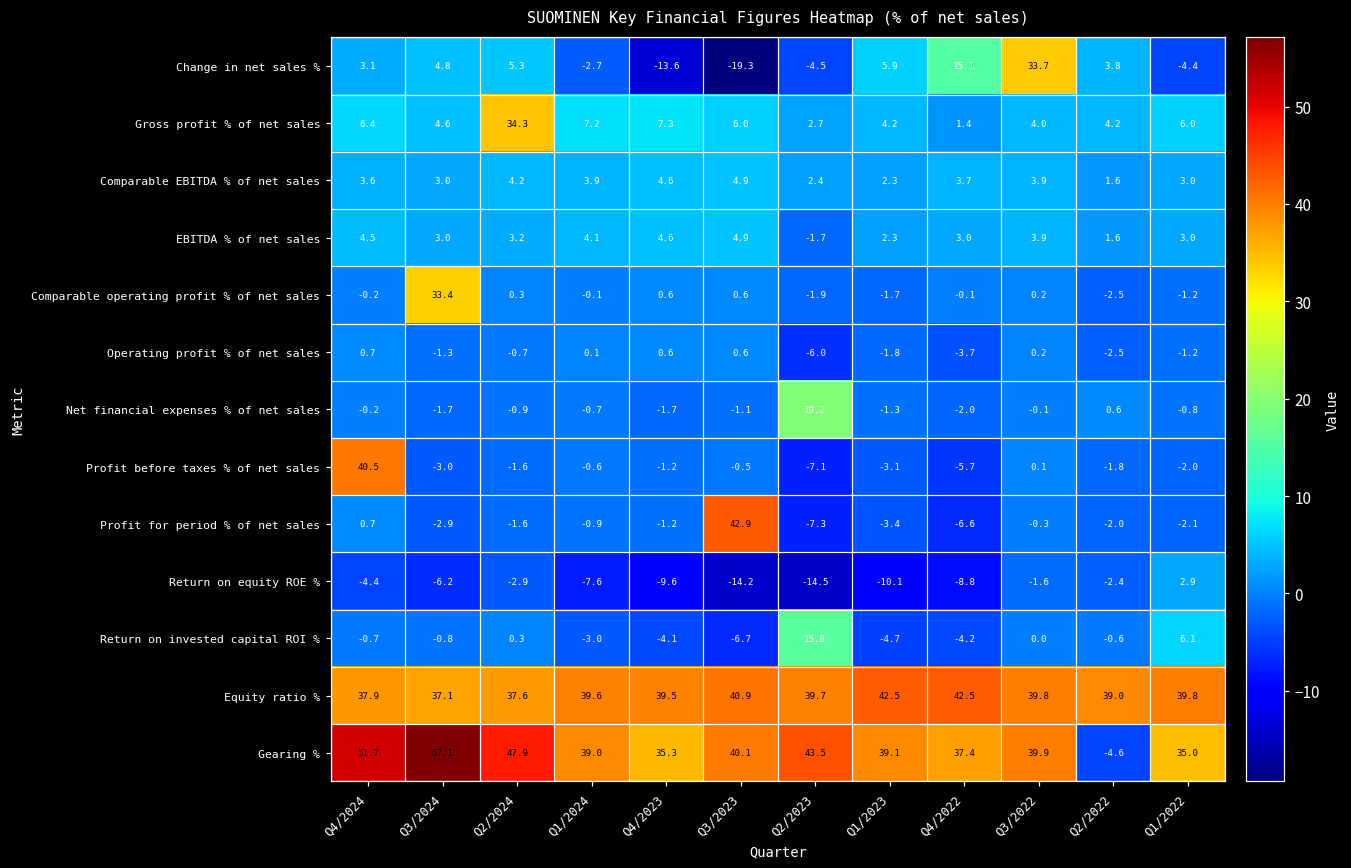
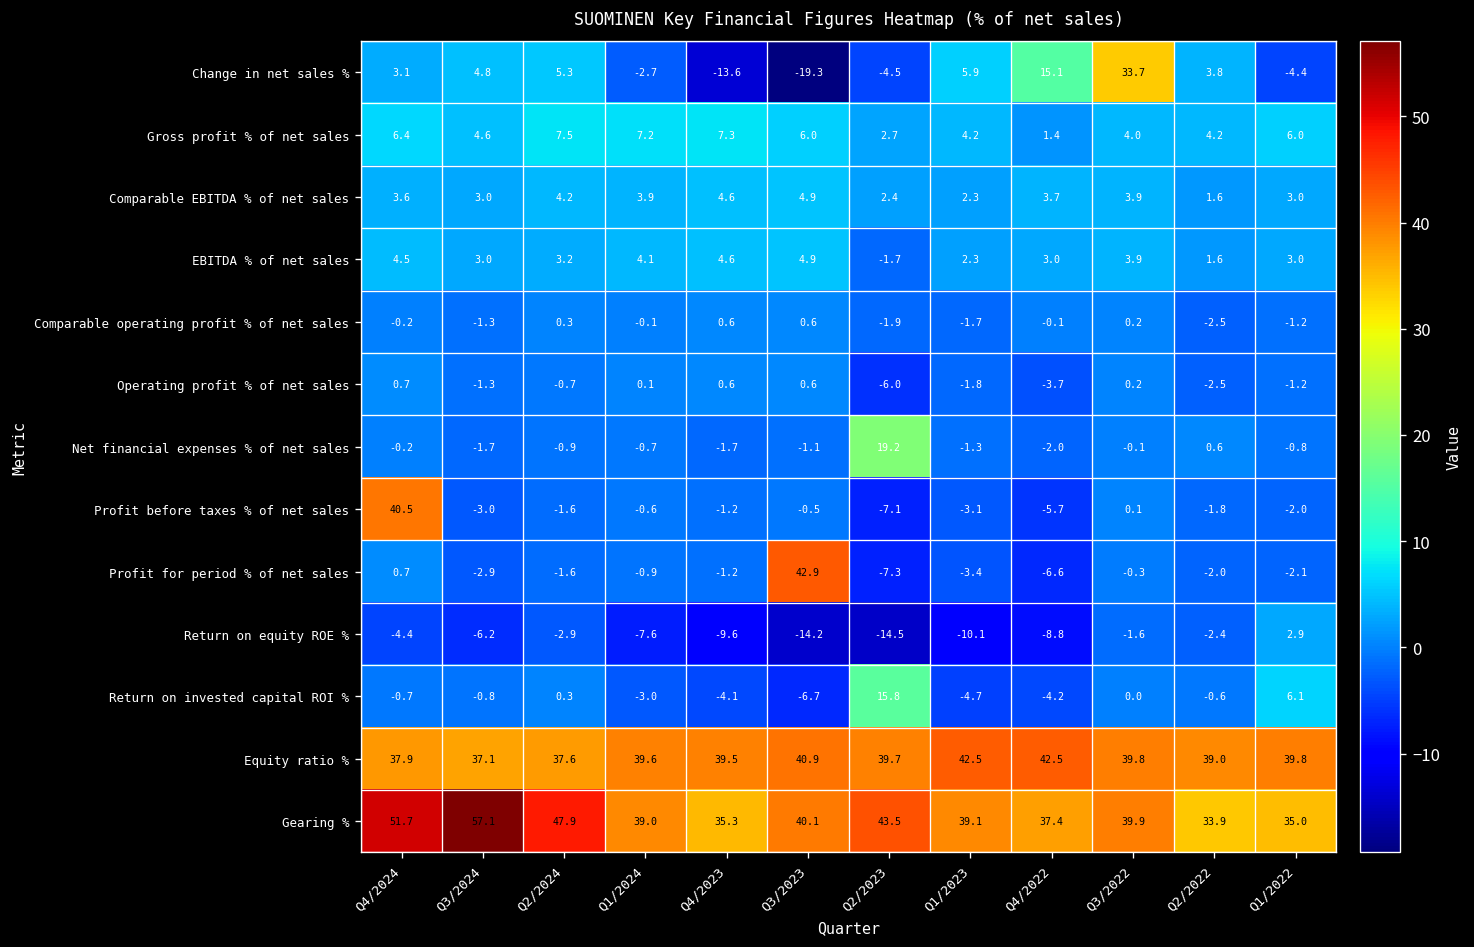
Gross profit % of net sales, Q2/2024: 34.3 -> 7.5
Comparable operating profit % of net sales, Q3/2024: 33.4 -> -1.3
Gearing %, Q2/2022: -4.6 -> 33.9
